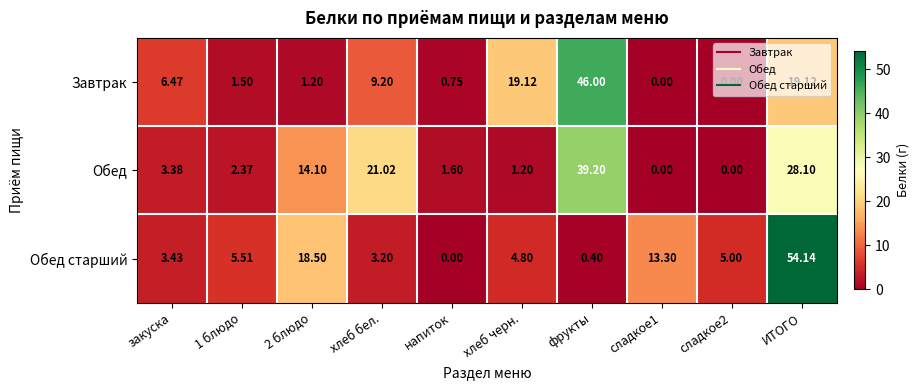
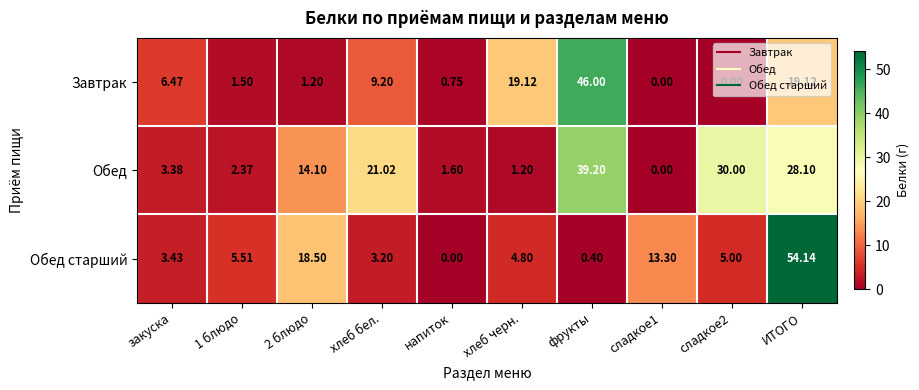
Обед, сладкое2: 0.00 -> 30.00
